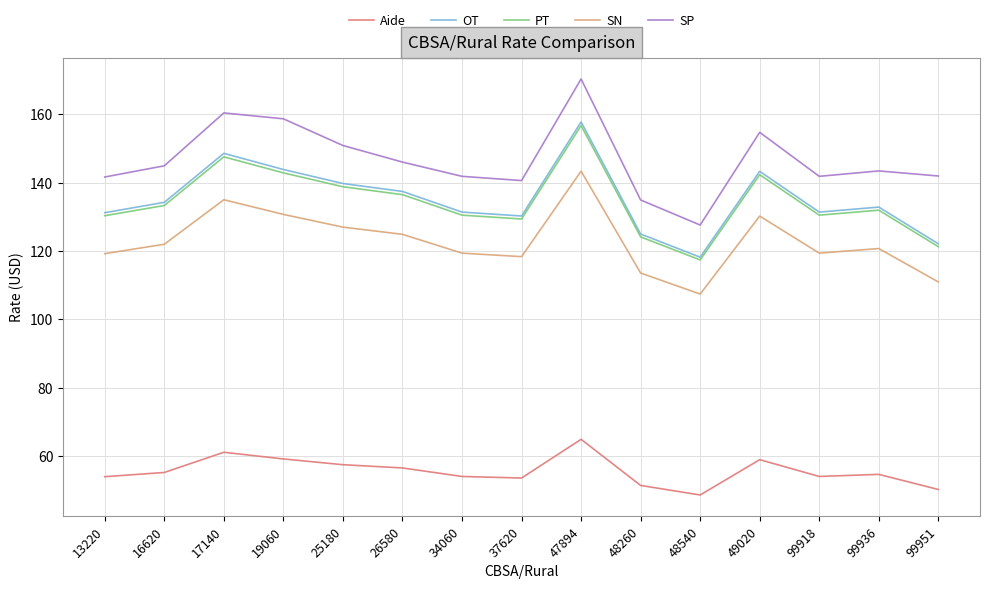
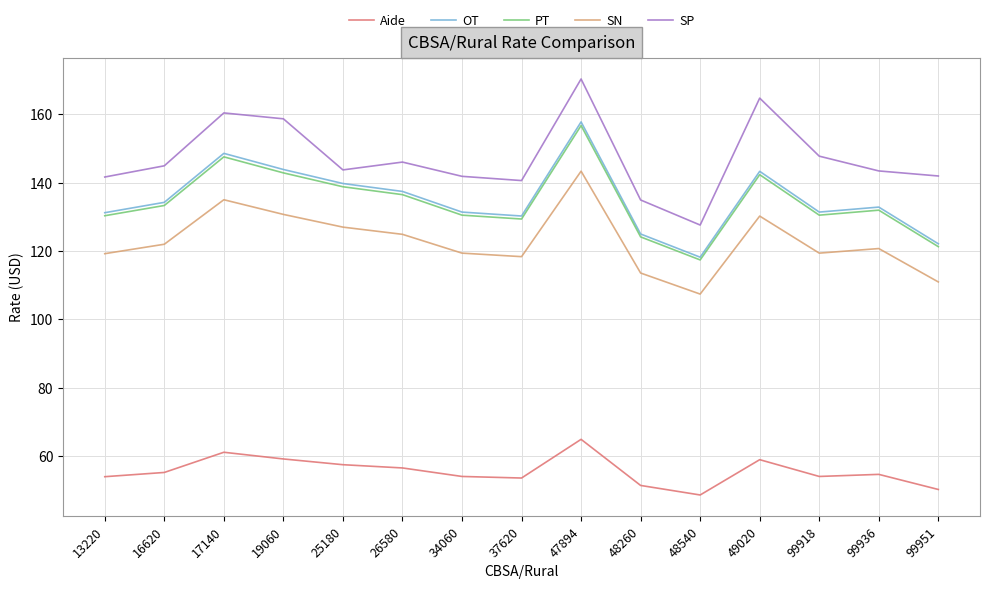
SP, 25180: 151 -> 144
SP, 49020: 155 -> 165
SP, 99918: 142 -> 148
